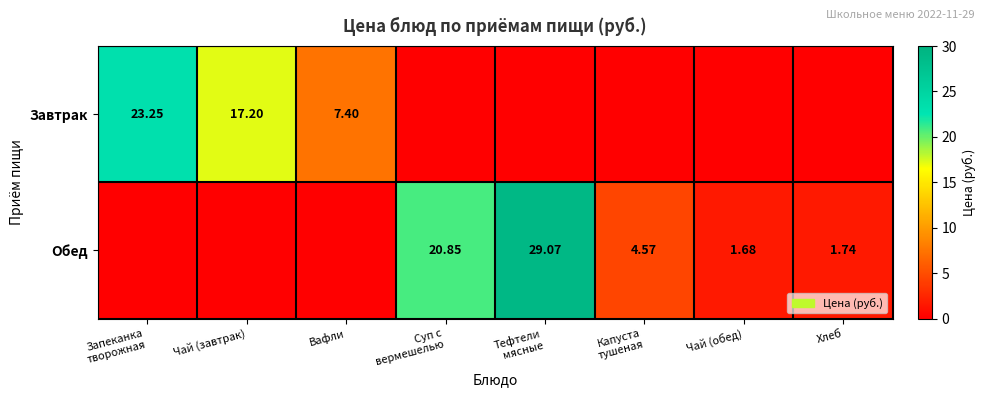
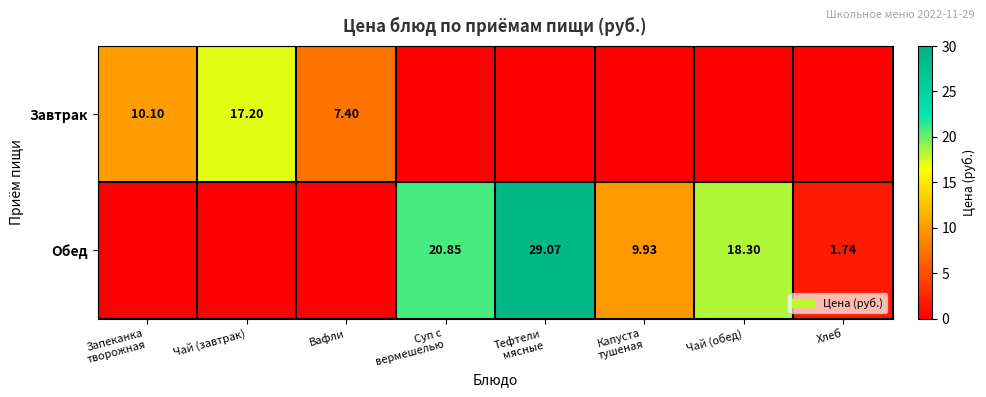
Завтрак, Запеканка творожная: 23.25 -> 10.10
Обед, Капуста тушеная: 4.57 -> 9.93
Обед, Чай (обед): 1.68 -> 18.30
